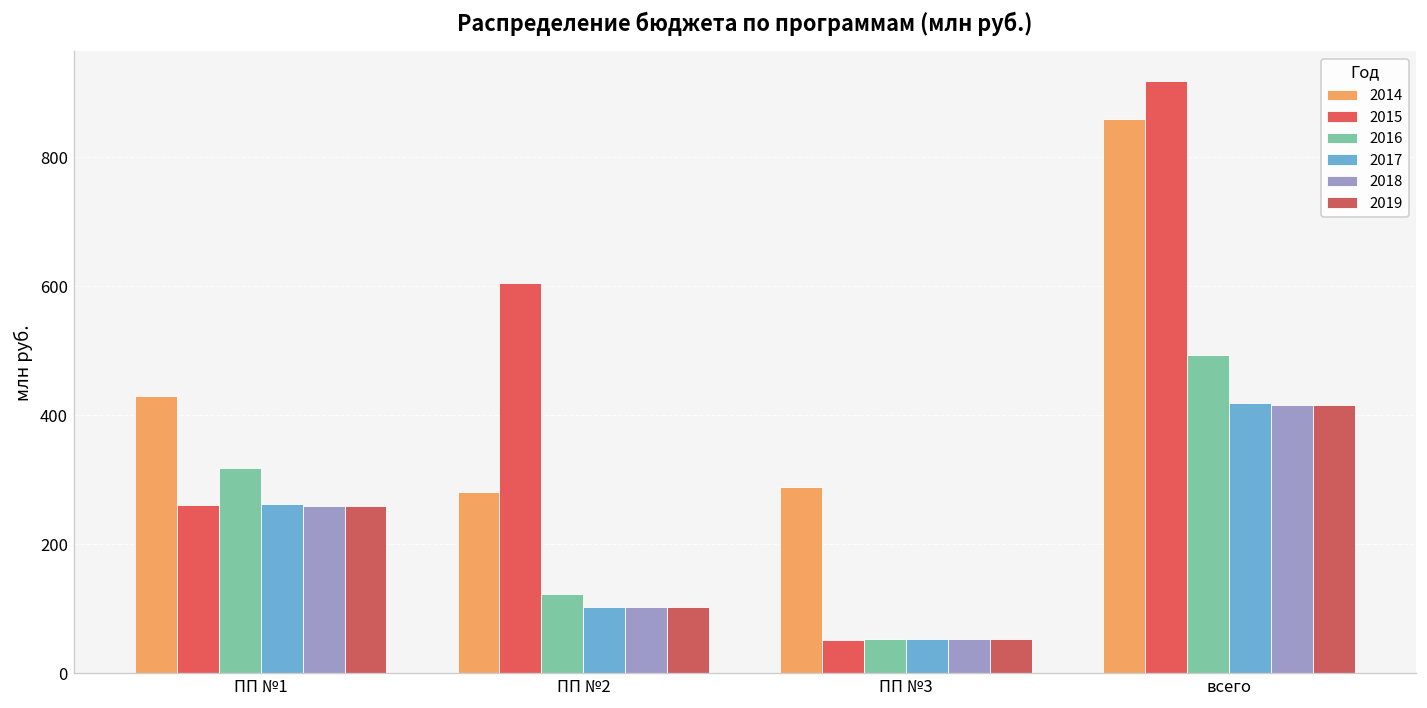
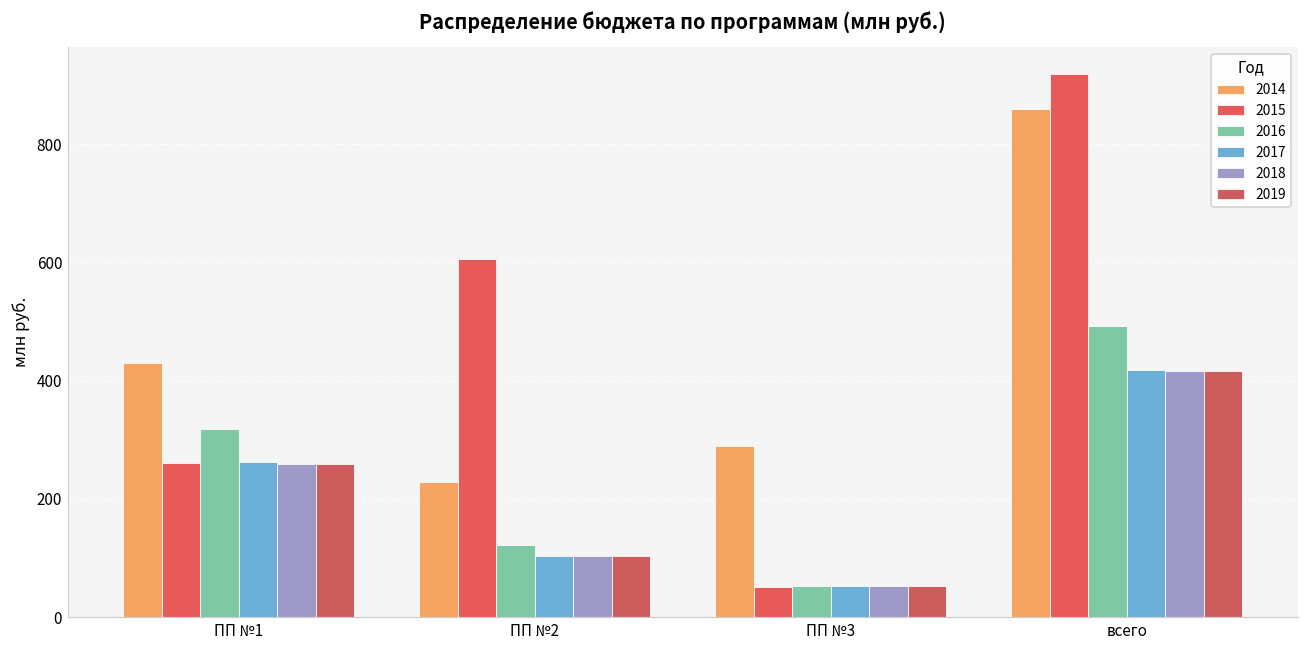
2014, ПП №2: 280 -> 230
